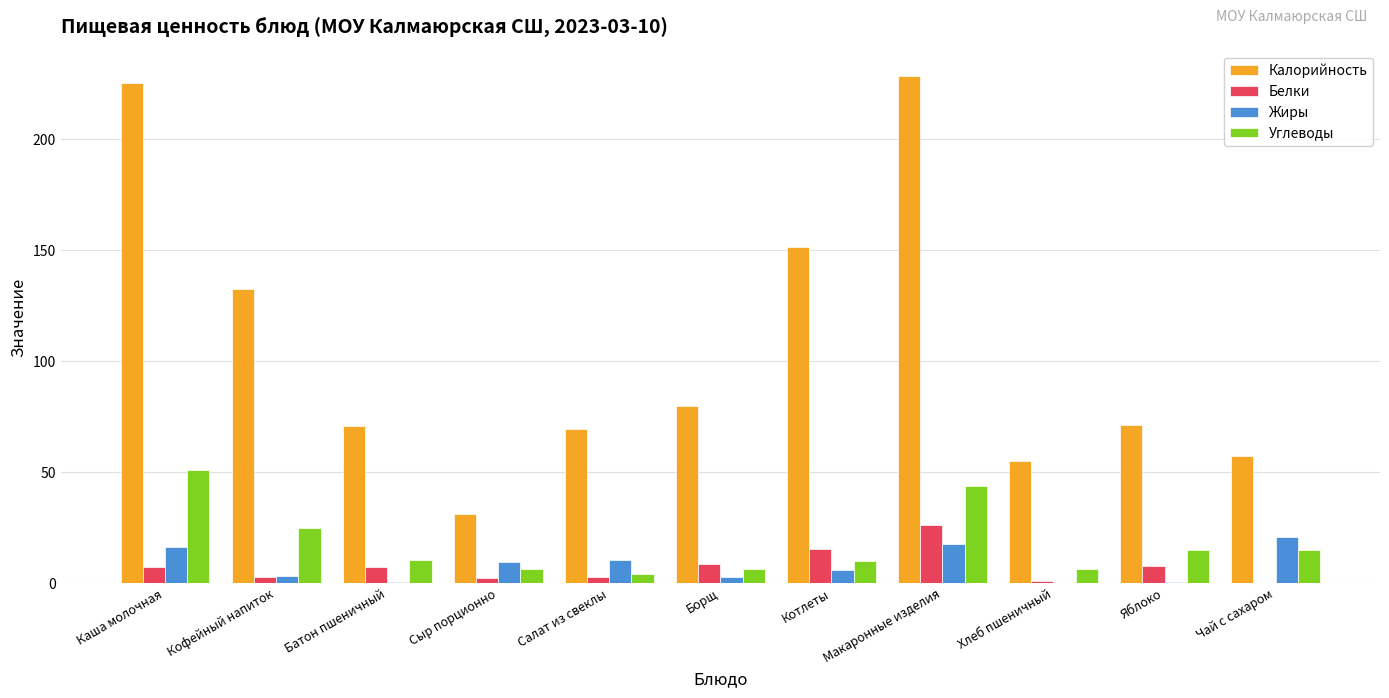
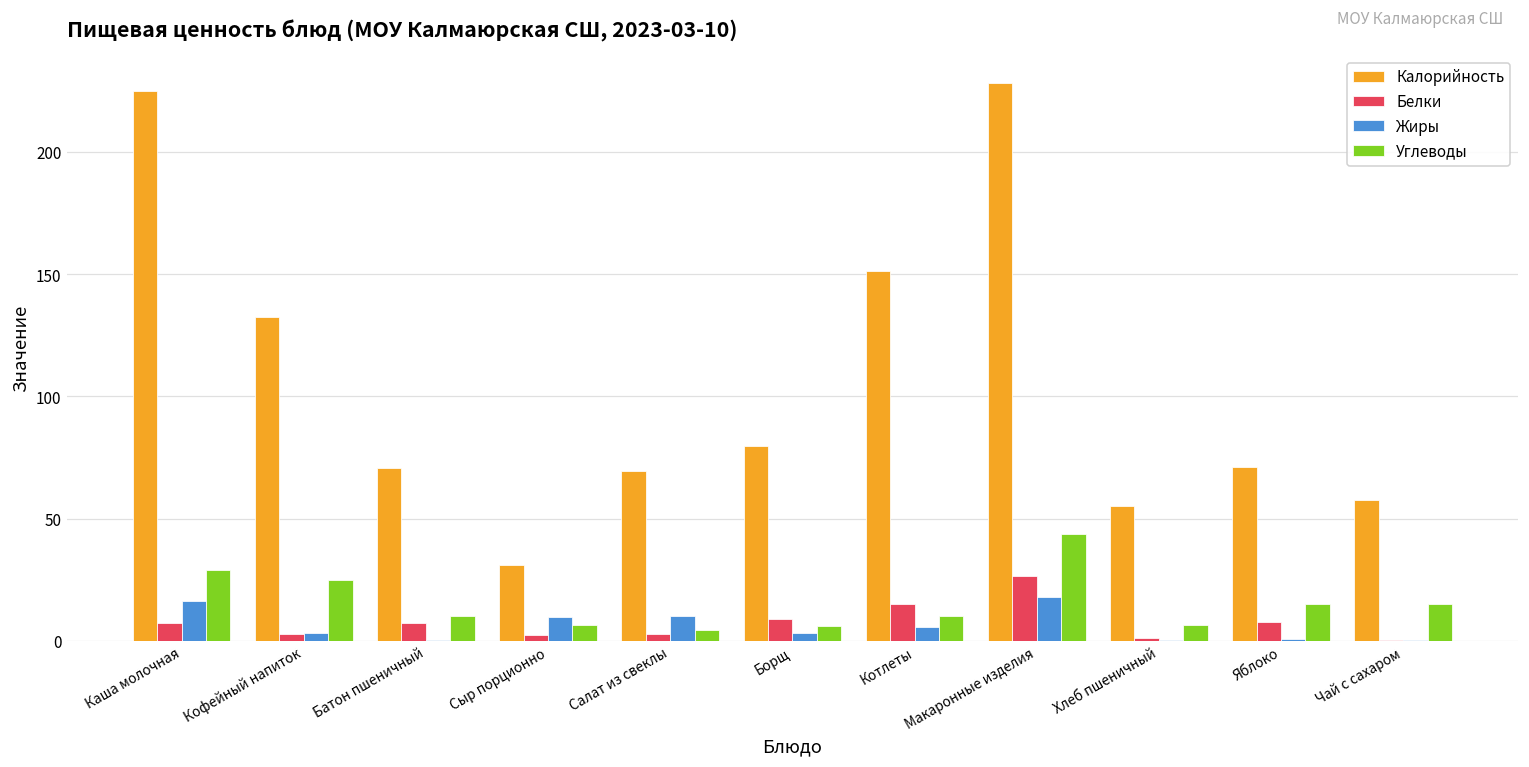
Углеводы, Каша молочная: 51 -> 29
Жиры, Чай с сахаром: 21 -> 0
